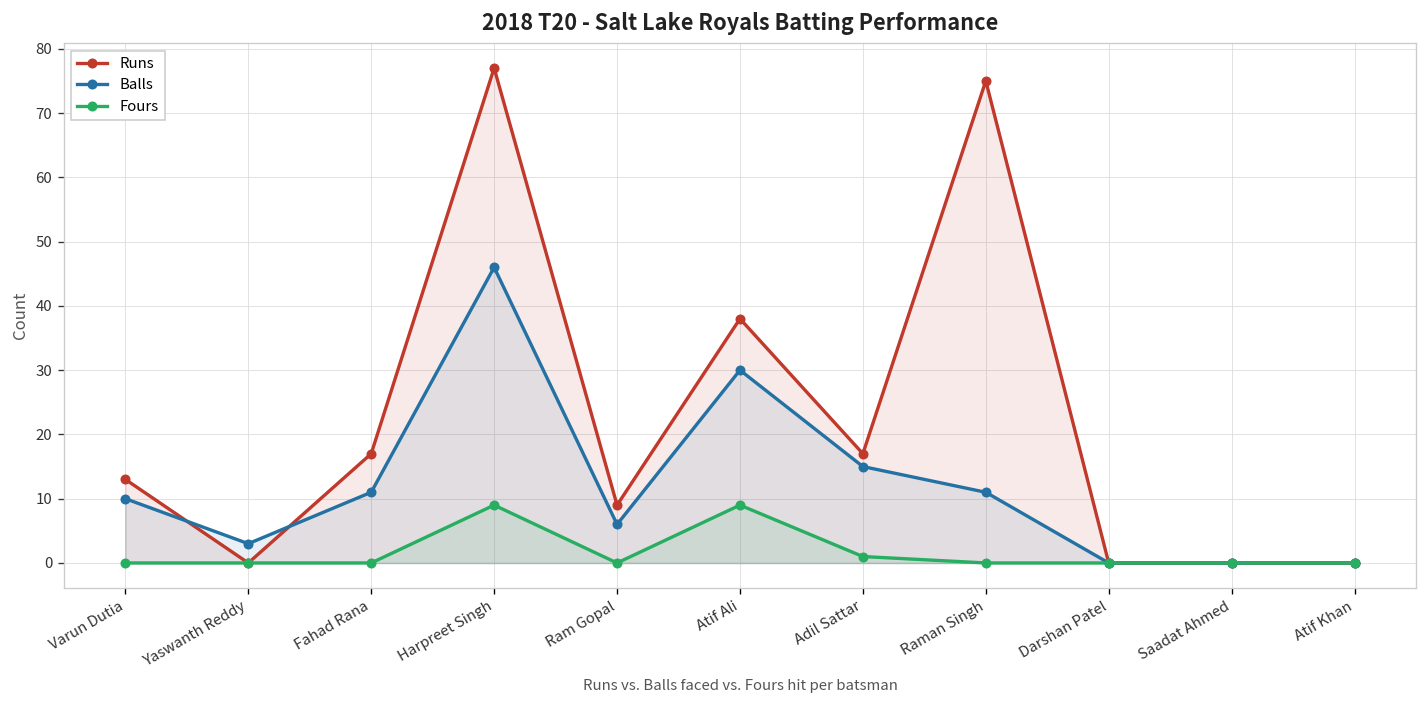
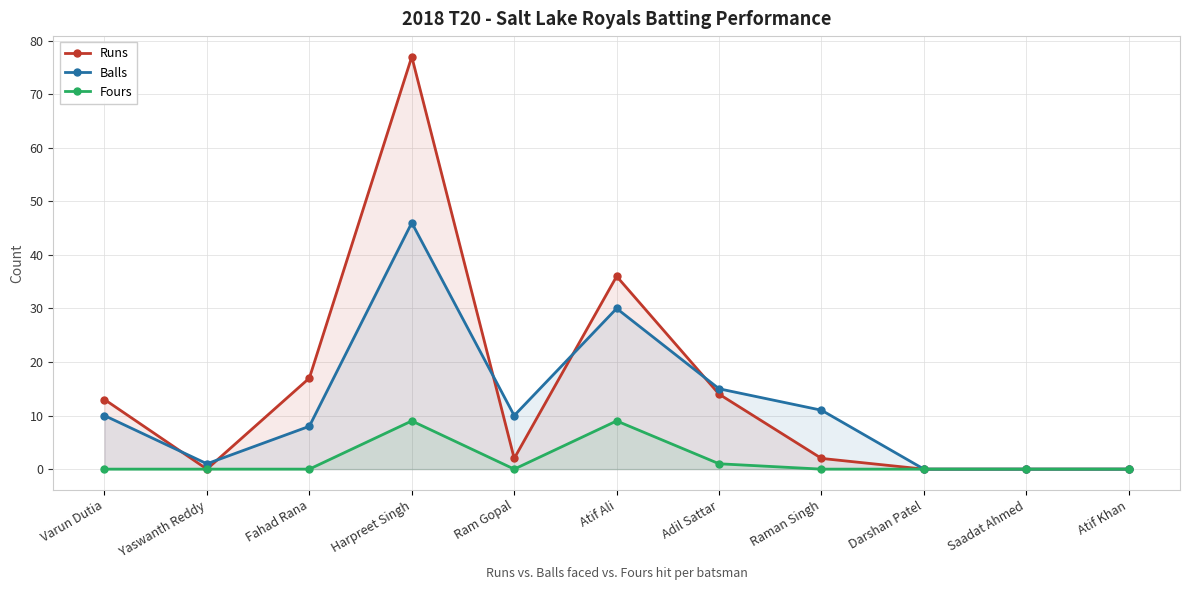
Balls, Yaswanth Reddy: 3 -> 1
Balls, Fahad Rana: 11 -> 8
Runs, Ram Gopal: 9 -> 2
Balls, Ram Gopal: 6 -> 10
Runs, Atif Ali: 38 -> 36
Runs, Adil Sattar: 17 -> 14
Runs, Raman Singh: 75 -> 2
